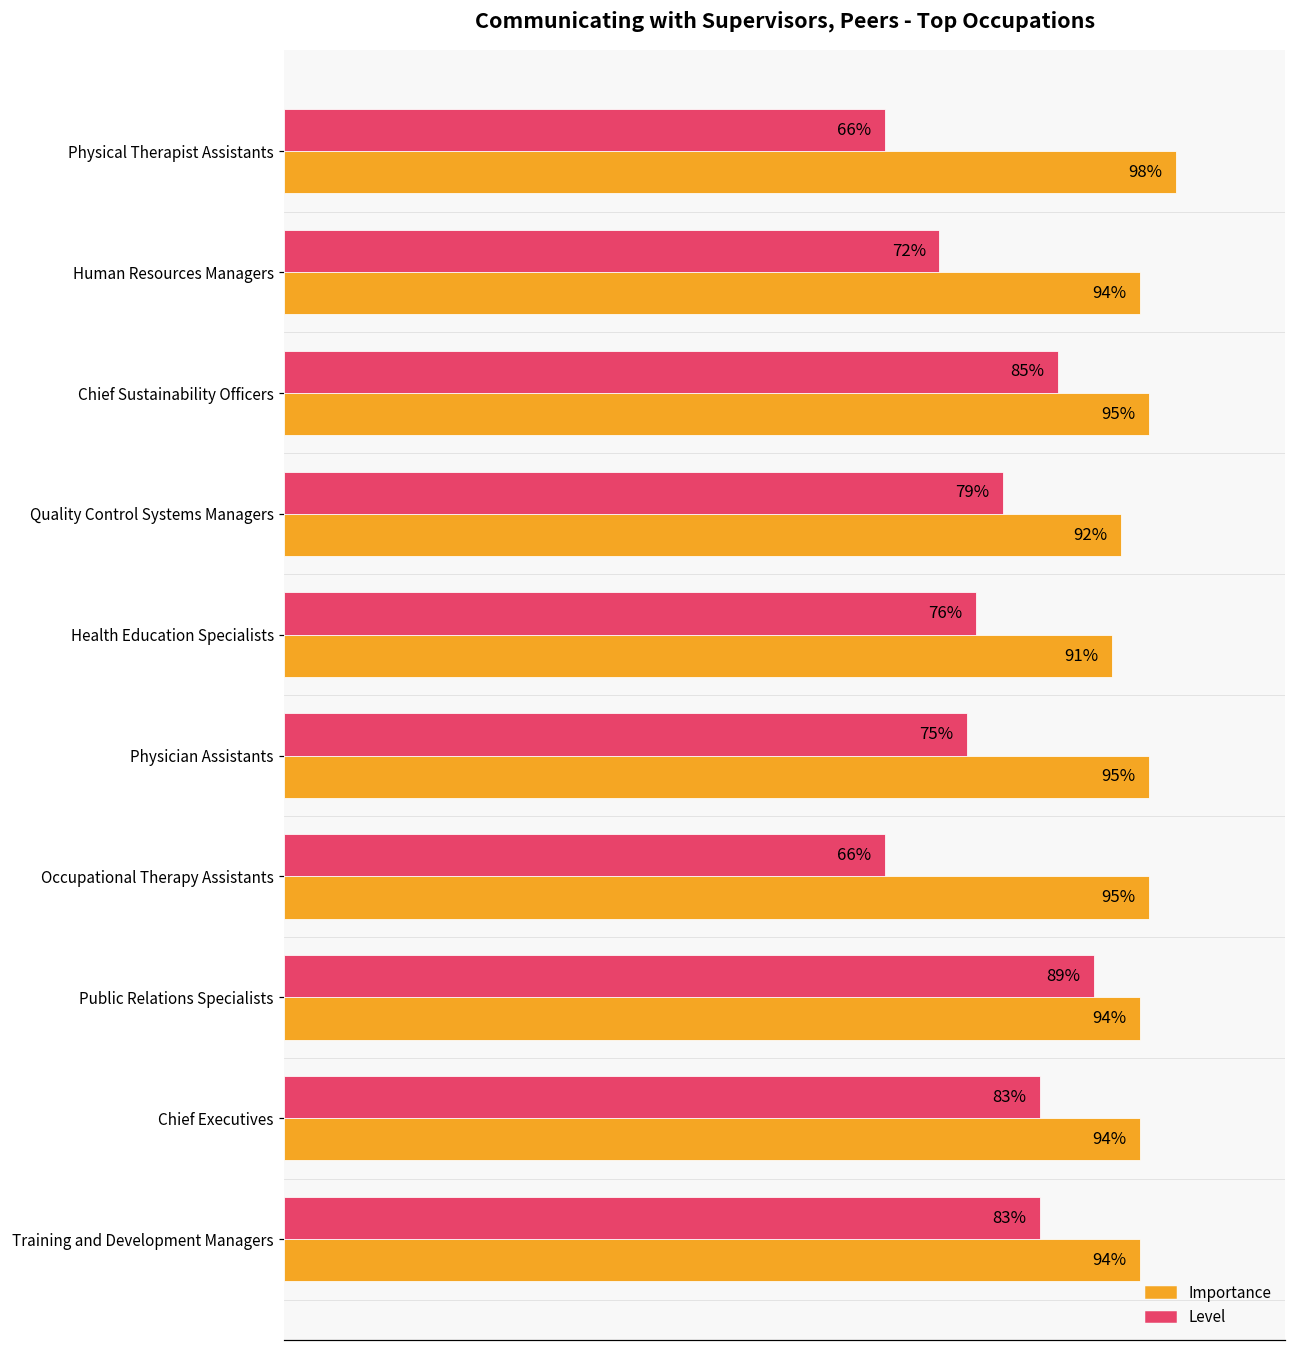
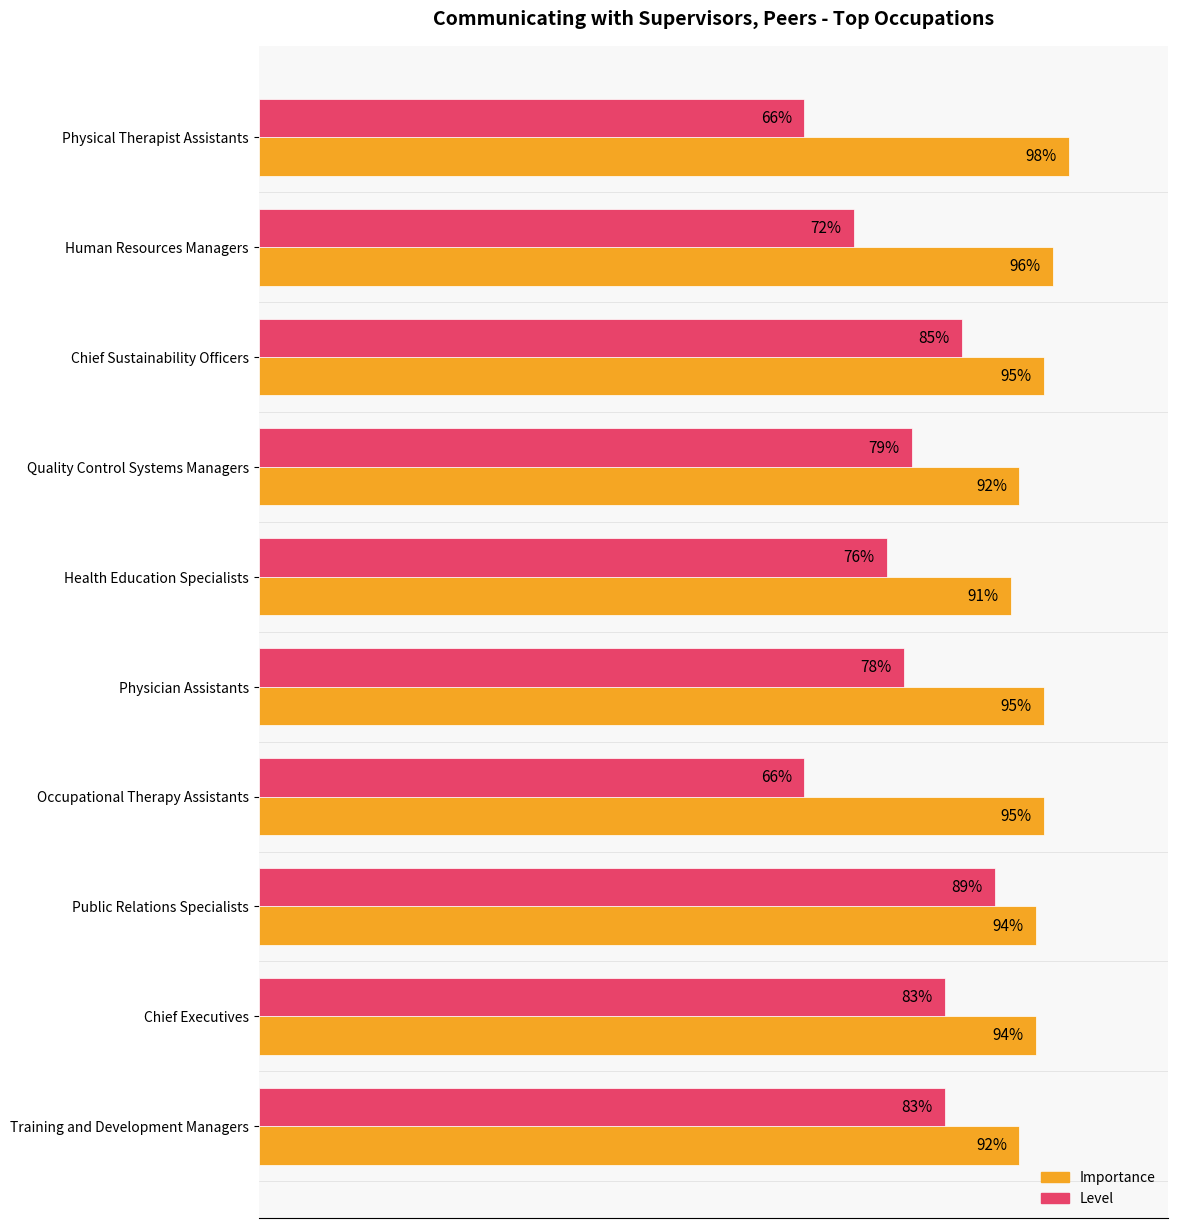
Importance, Human Resources Managers: 94% -> 96%
Level, Physician Assistants: 75% -> 78%
Importance, Training and Development Managers: 94% -> 92%
